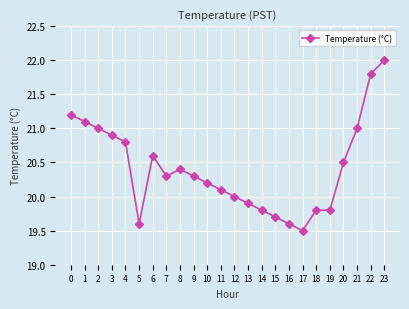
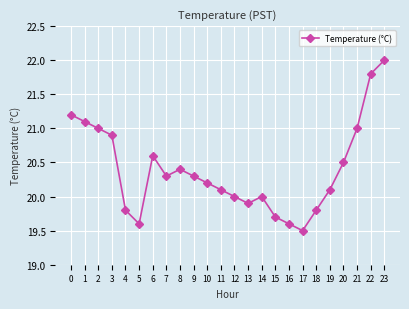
4: 20.8 -> 19.8
14: 19.8 -> 20.0
19: 19.8 -> 20.1
